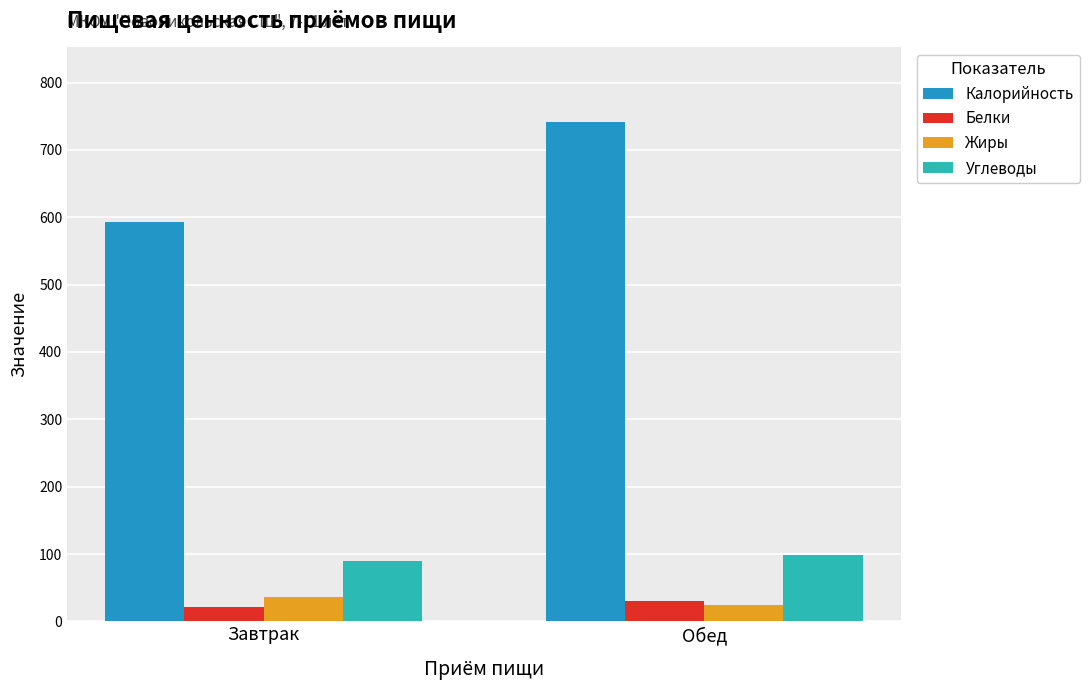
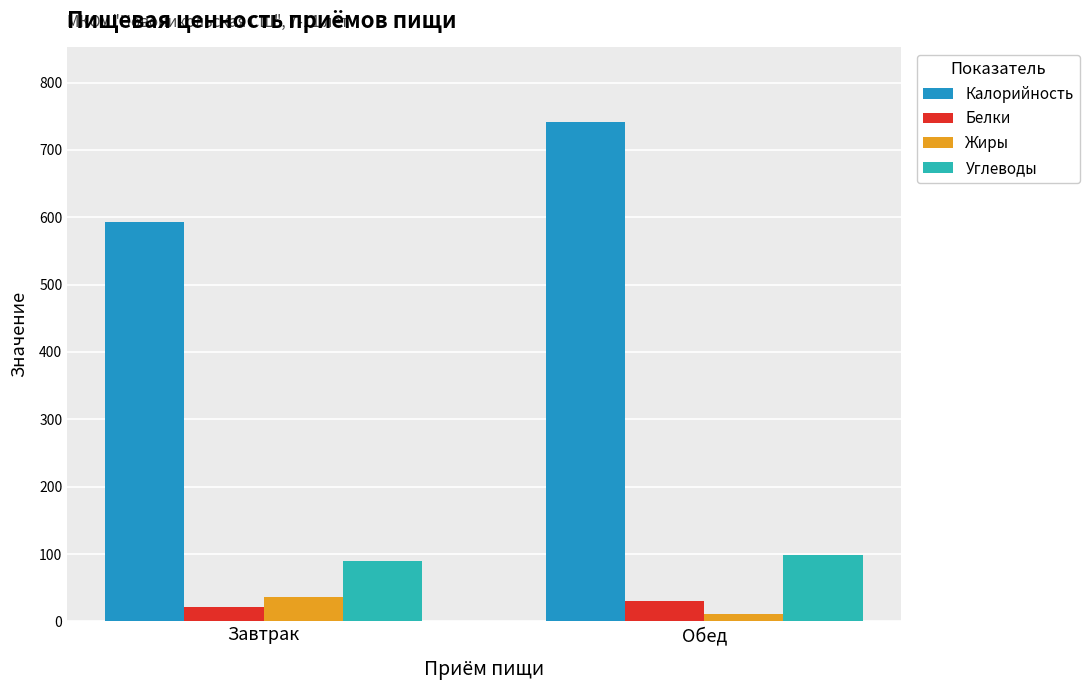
Жиры, Обед: 30 -> 10
